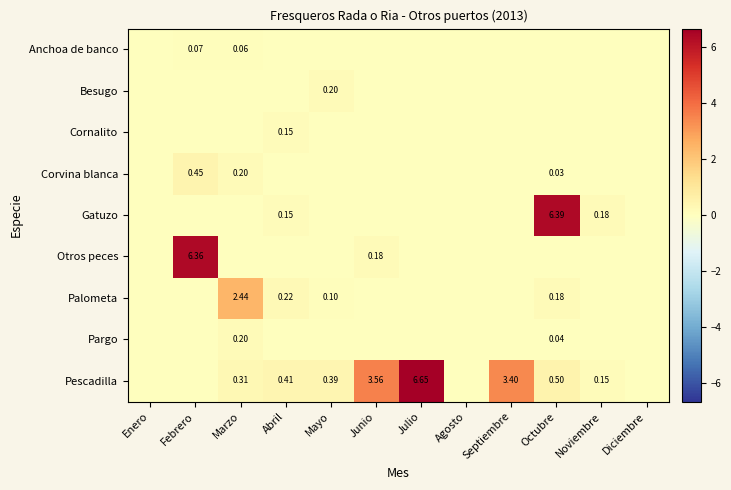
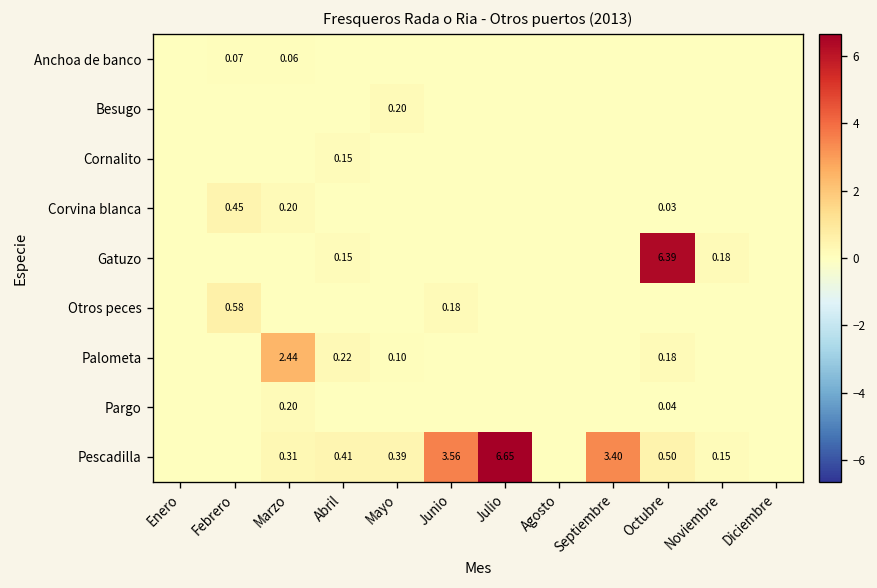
Otros peces, Febrero: 6.36 -> 0.58
